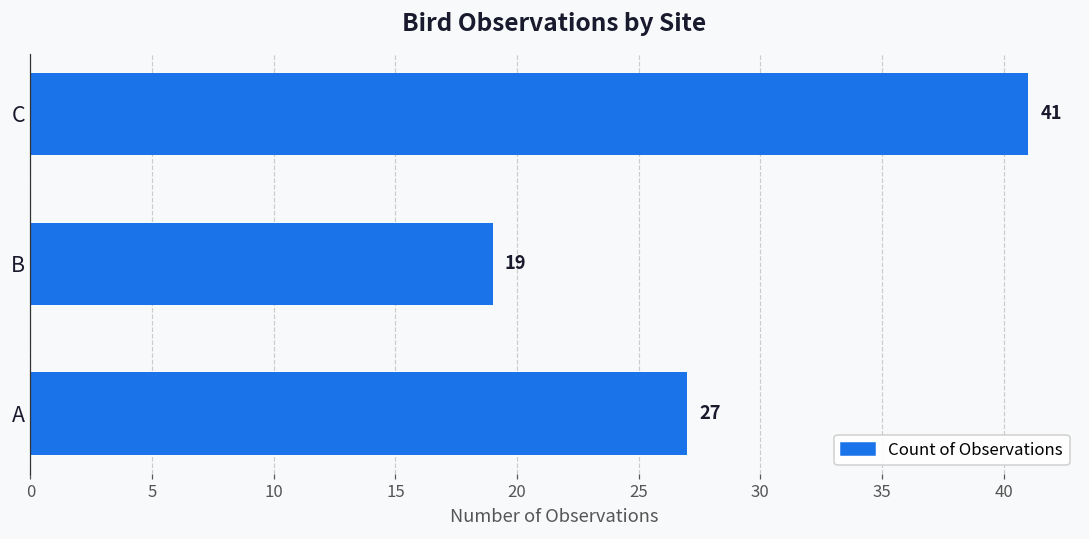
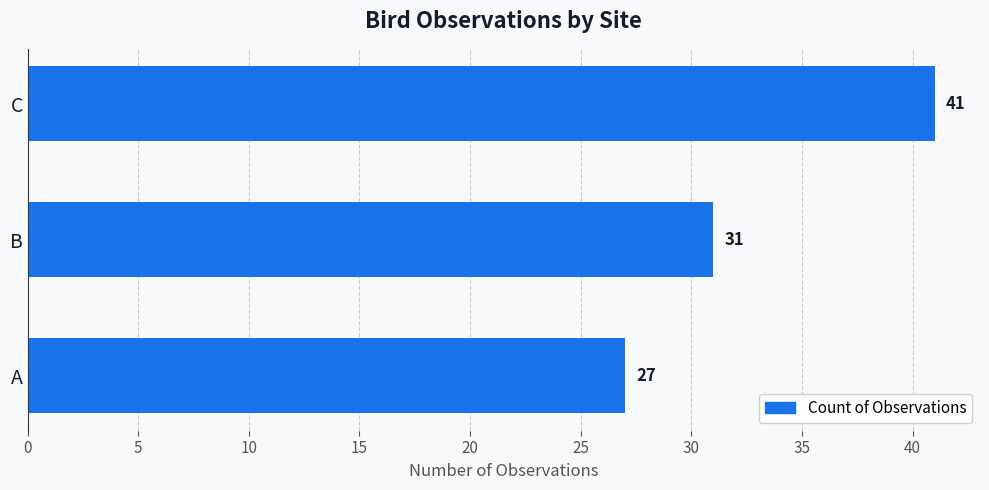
B: 19 -> 31
